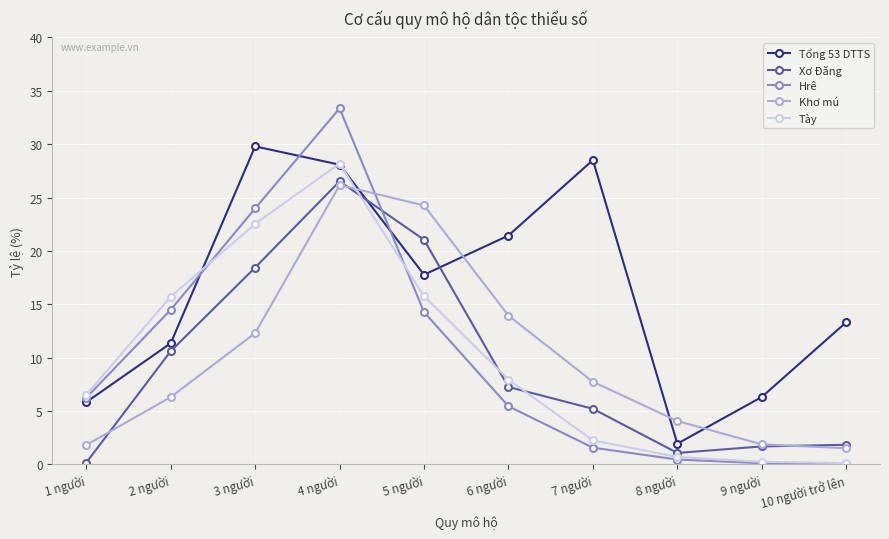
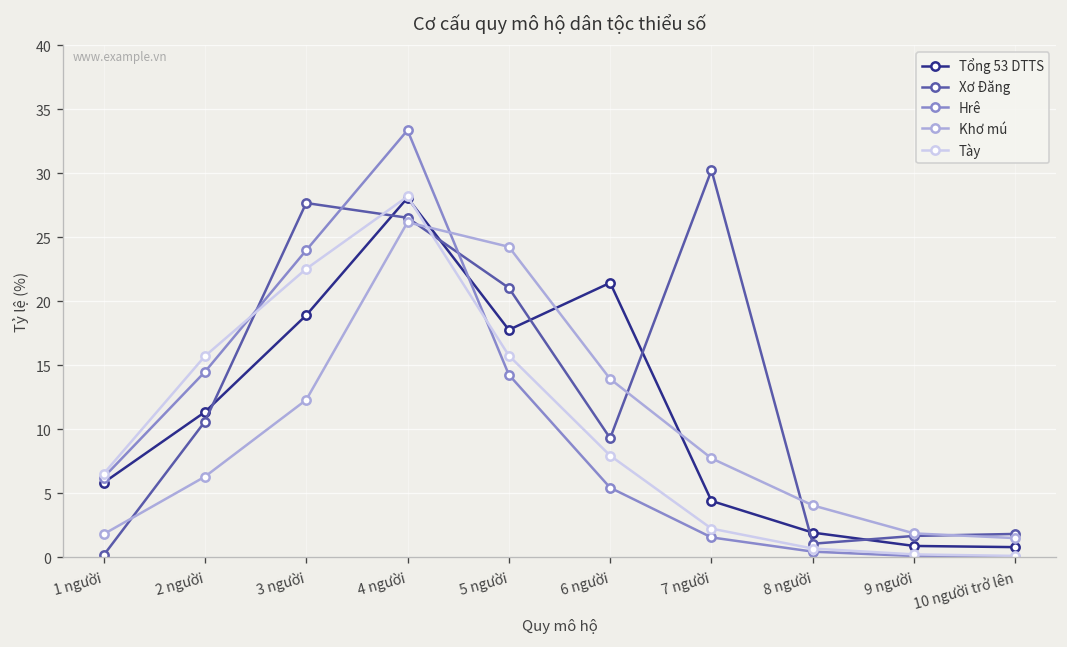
Tổng 53 DTTS, 3 người: 29.8 -> 18.9
Xơ Đăng, 3 người: 18.4 -> 27.7
Xơ Đăng, 6 người: 7.3 -> 9.3
Tổng 53 DTTS, 7 người: 28.5 -> 4.4
Xơ Đăng, 7 người: 5.2 -> 30.2
Tổng 53 DTTS, 9 người: 6.3 -> 0.9
Tổng 53 DTTS, 10 người trở lên: 13.3 -> 0.8
